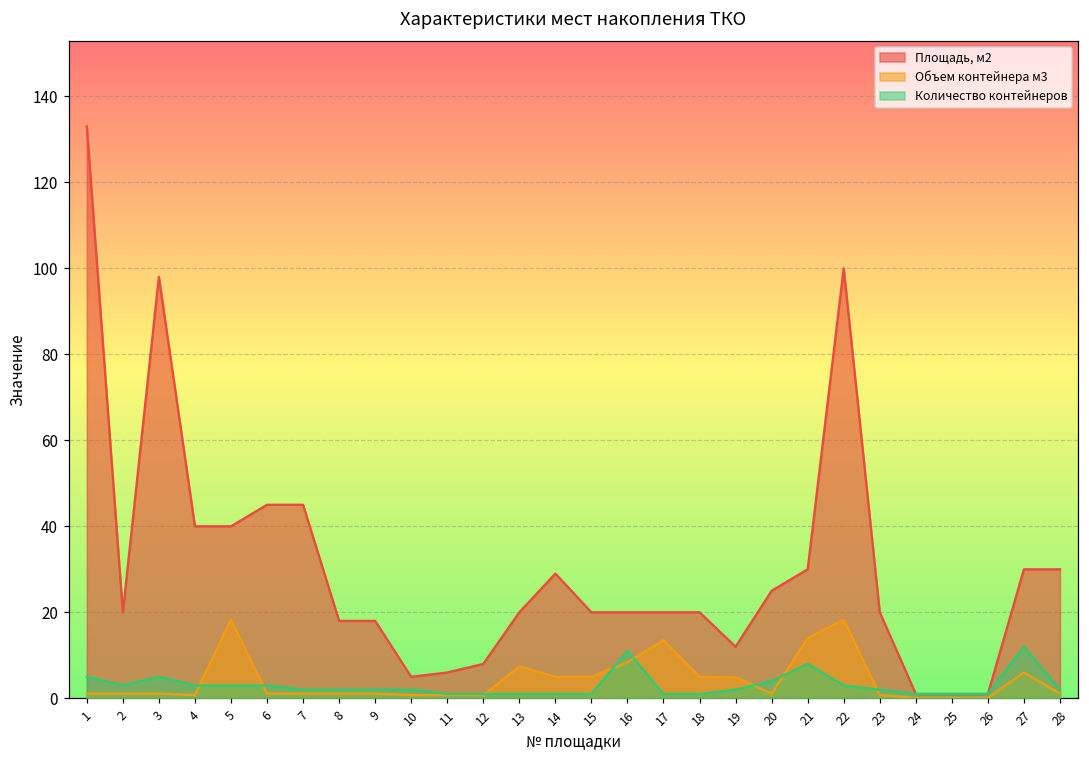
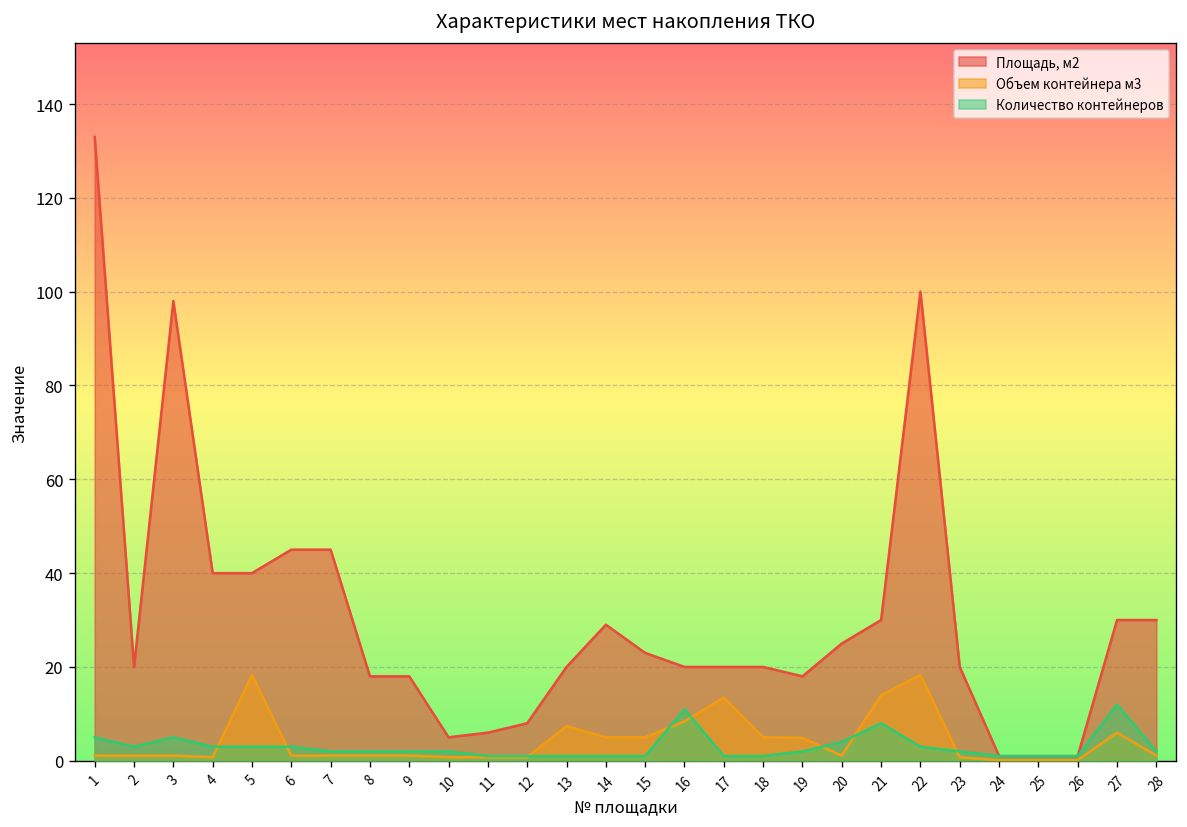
Площадь, м2, 15: 20 -> 23
Площадь, м2, 19: 12 -> 18
